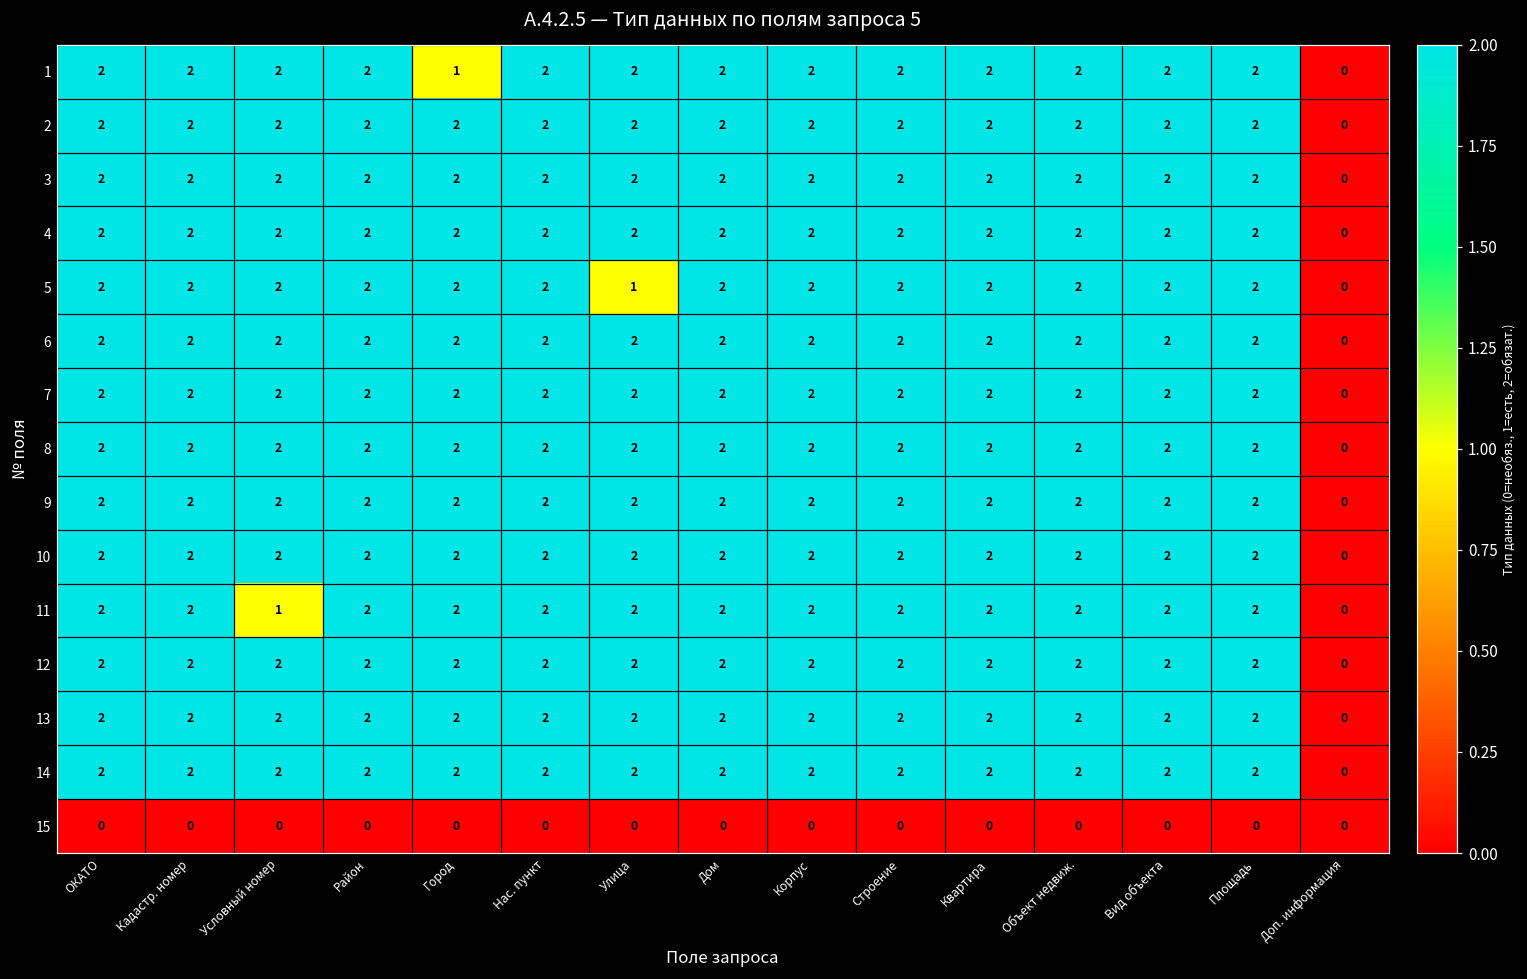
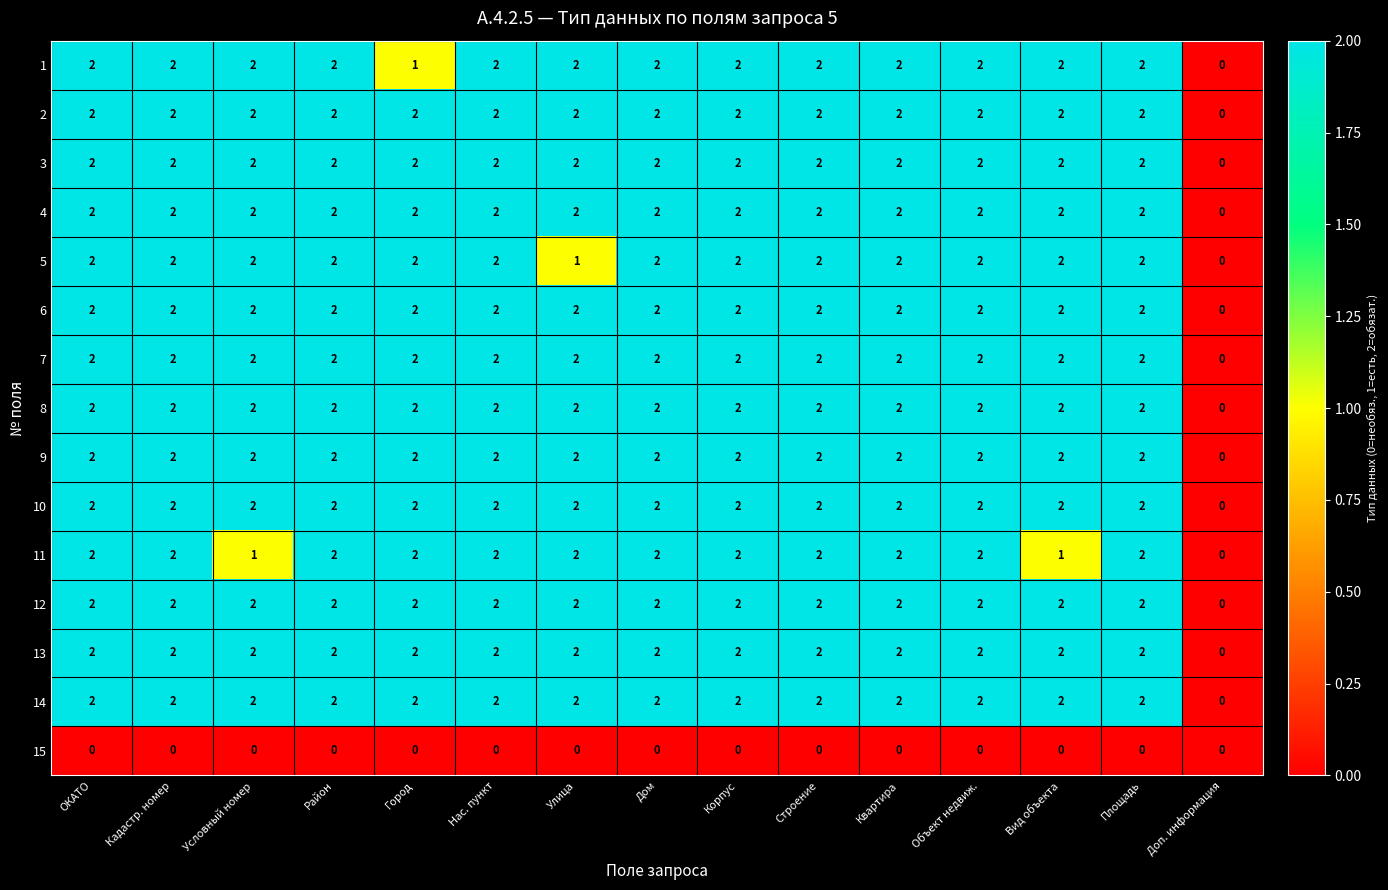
11, Вид объекта: 2 -> 1
